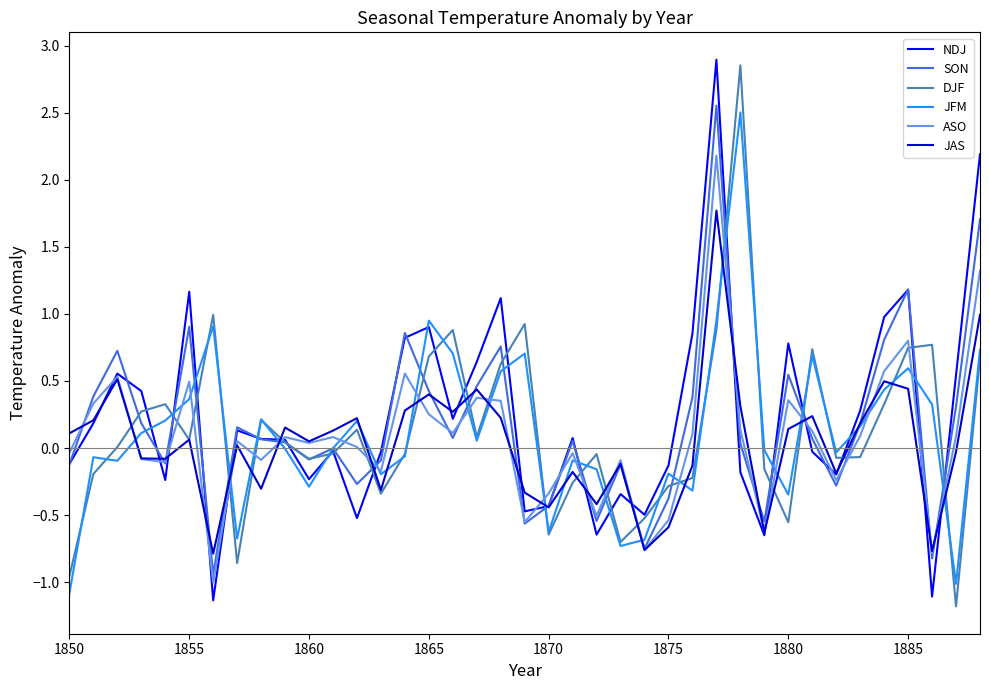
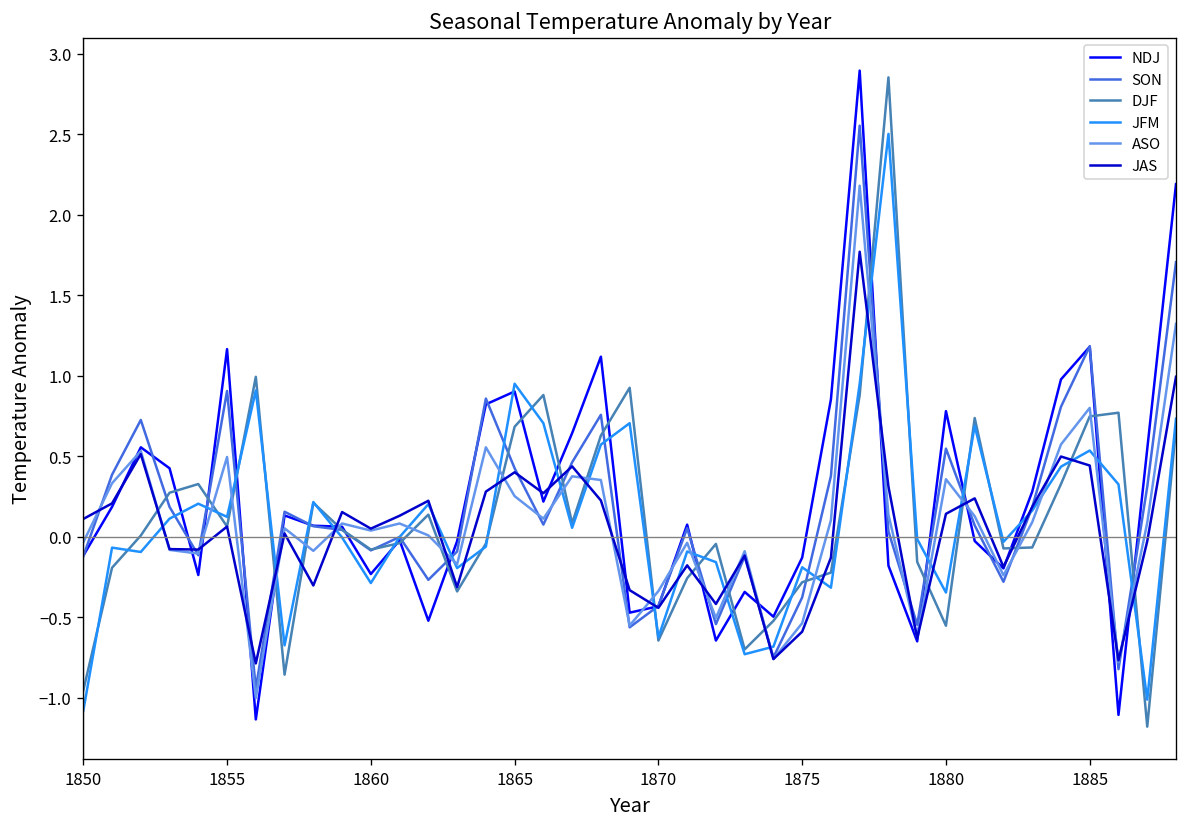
JFM, 1855: 0.37 -> 0.12
JFM, 1885: 0.60 -> 0.54
